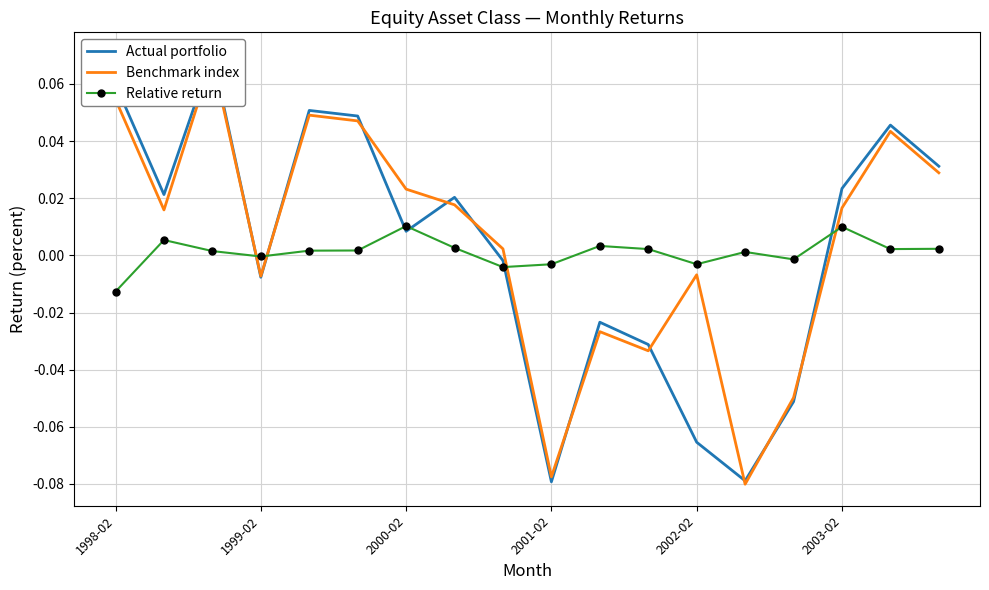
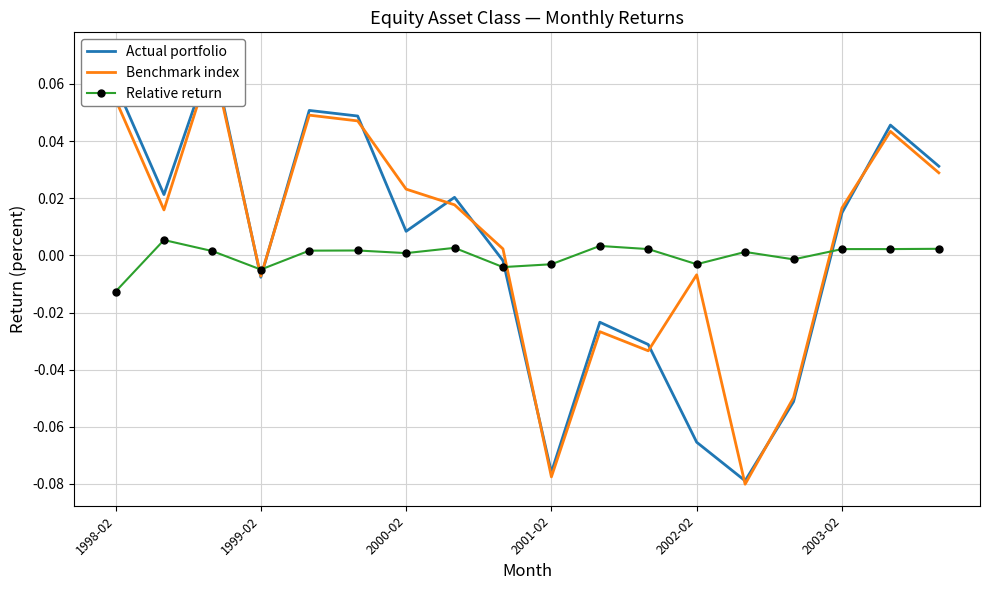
Relative return, 1999-02: 0.000 -> -0.005
Relative return, 2000-02: 0.010 -> 0.001
Actual portfolio, 2001-02: -0.079 -> -0.076
Actual portfolio, 2003-02: 0.023 -> 0.015
Relative return, 2003-02: 0.010 -> 0.002
